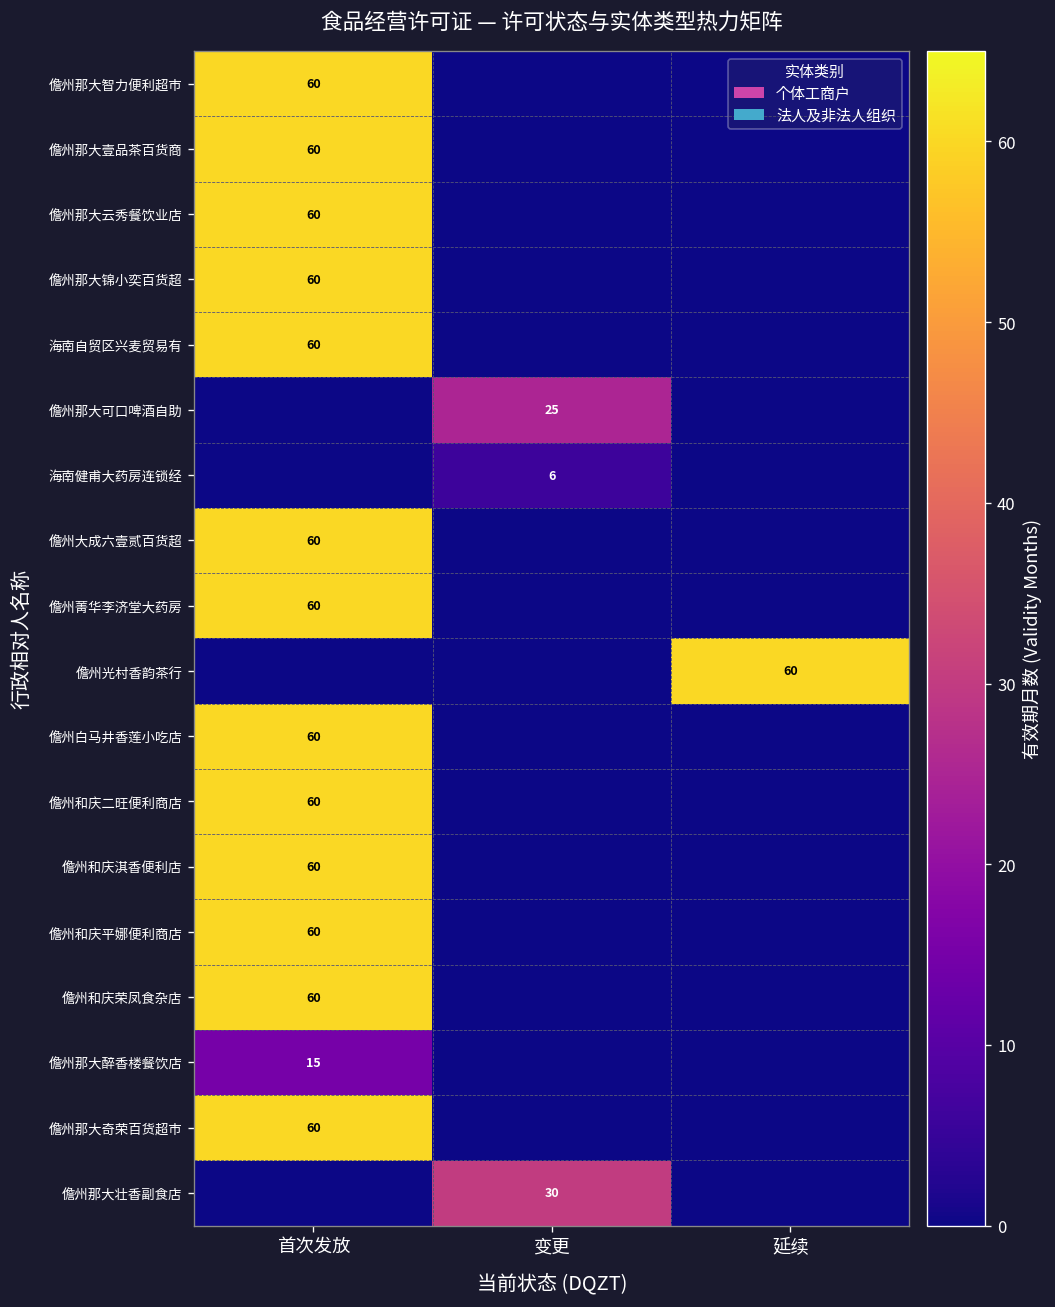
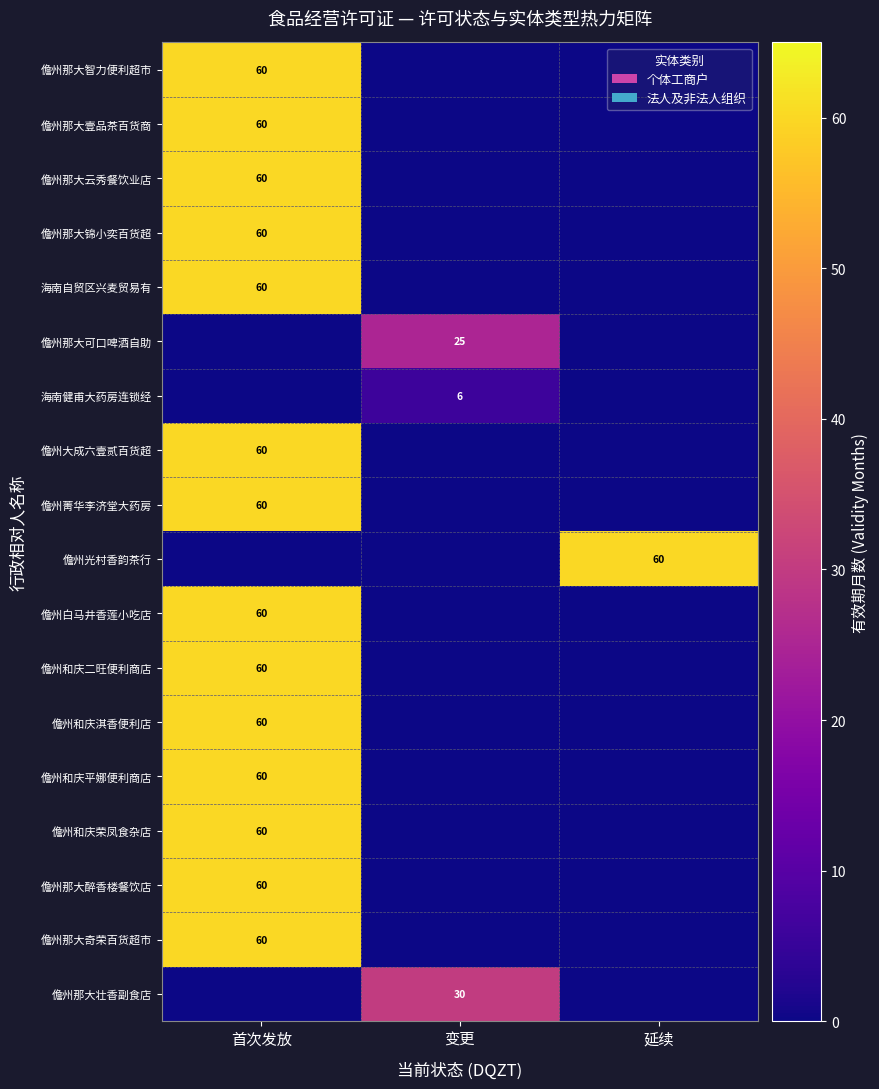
儋州那大醉香楼餐饮店, 首次发放: 15 -> 60
